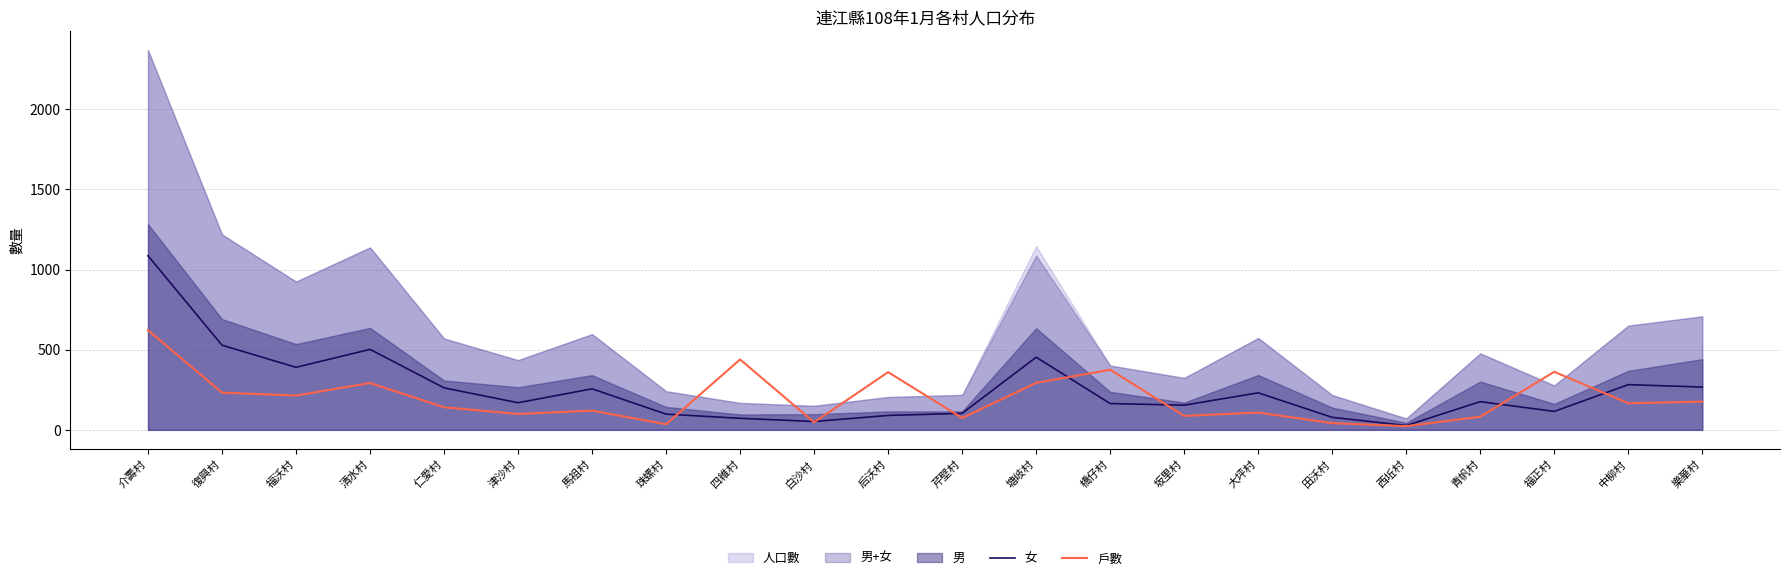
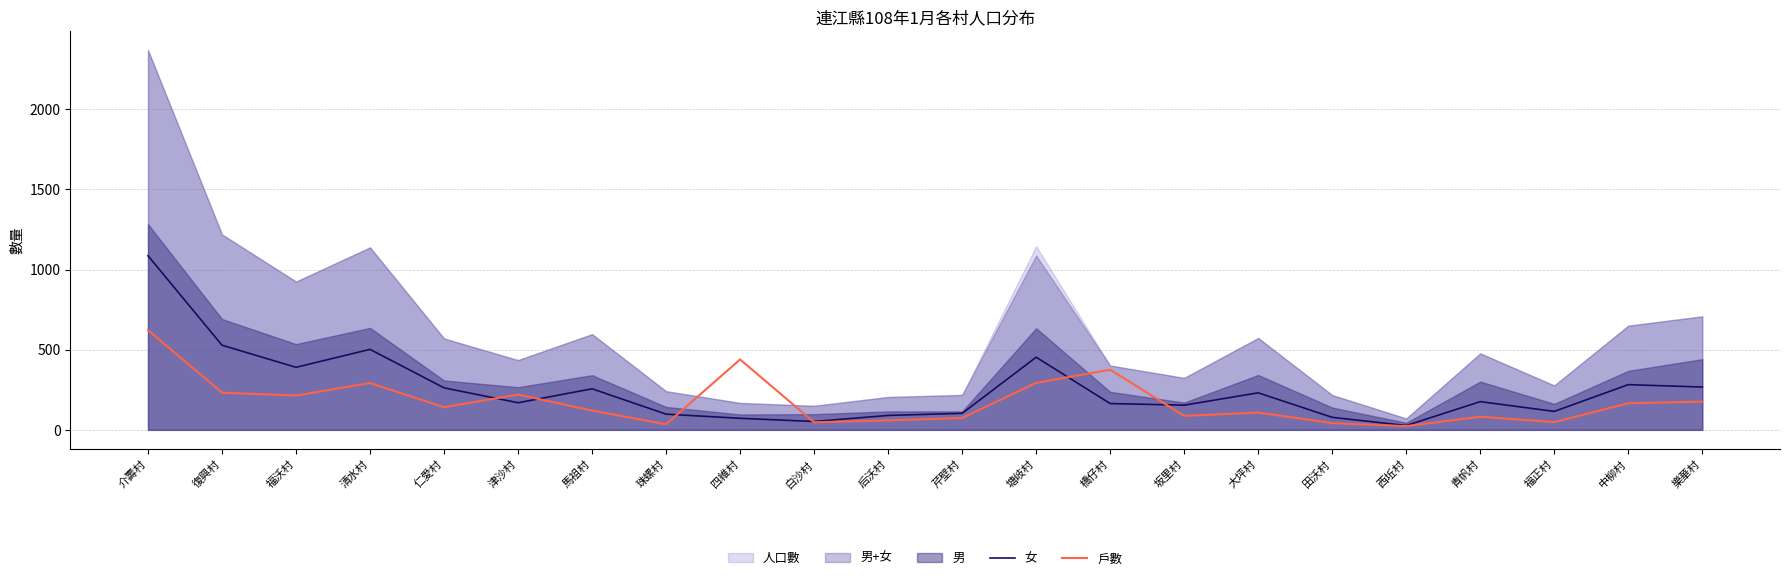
戶數, 津沙村: 100 -> 220
戶數, 后沃村: 360 -> 60
戶數, 福正村: 360 -> 50
